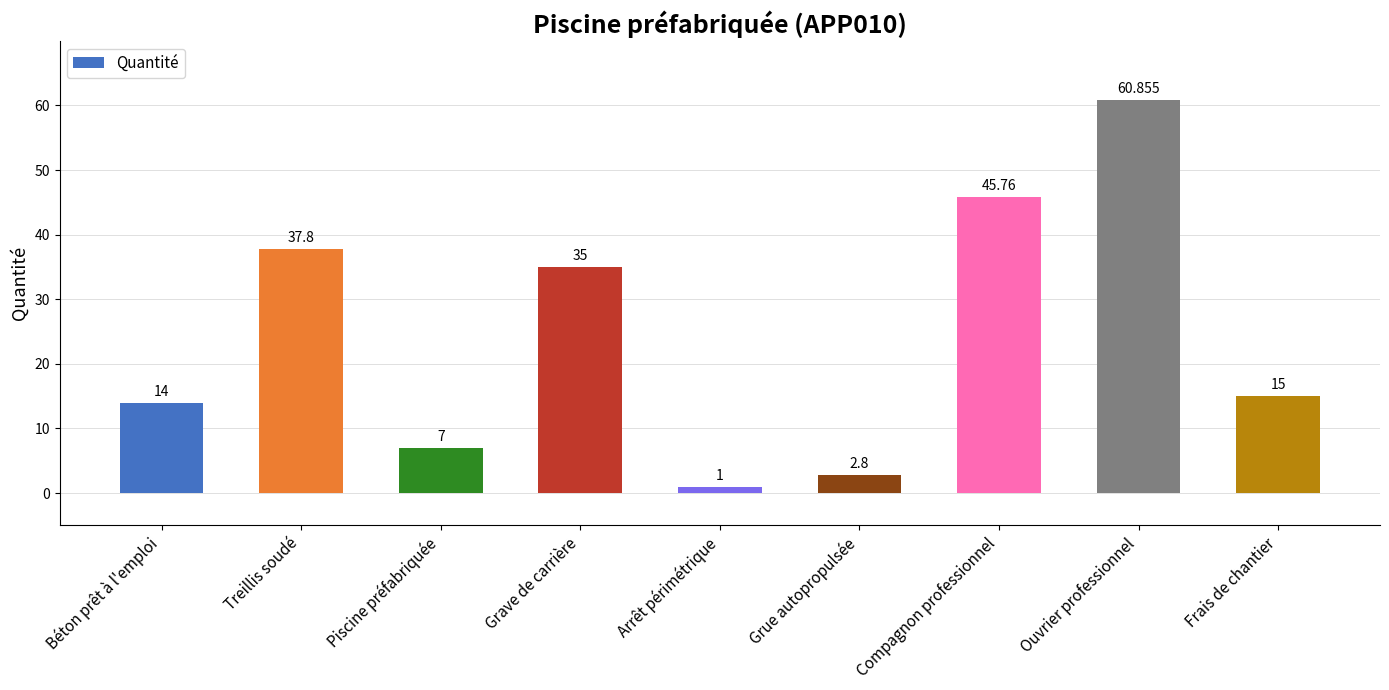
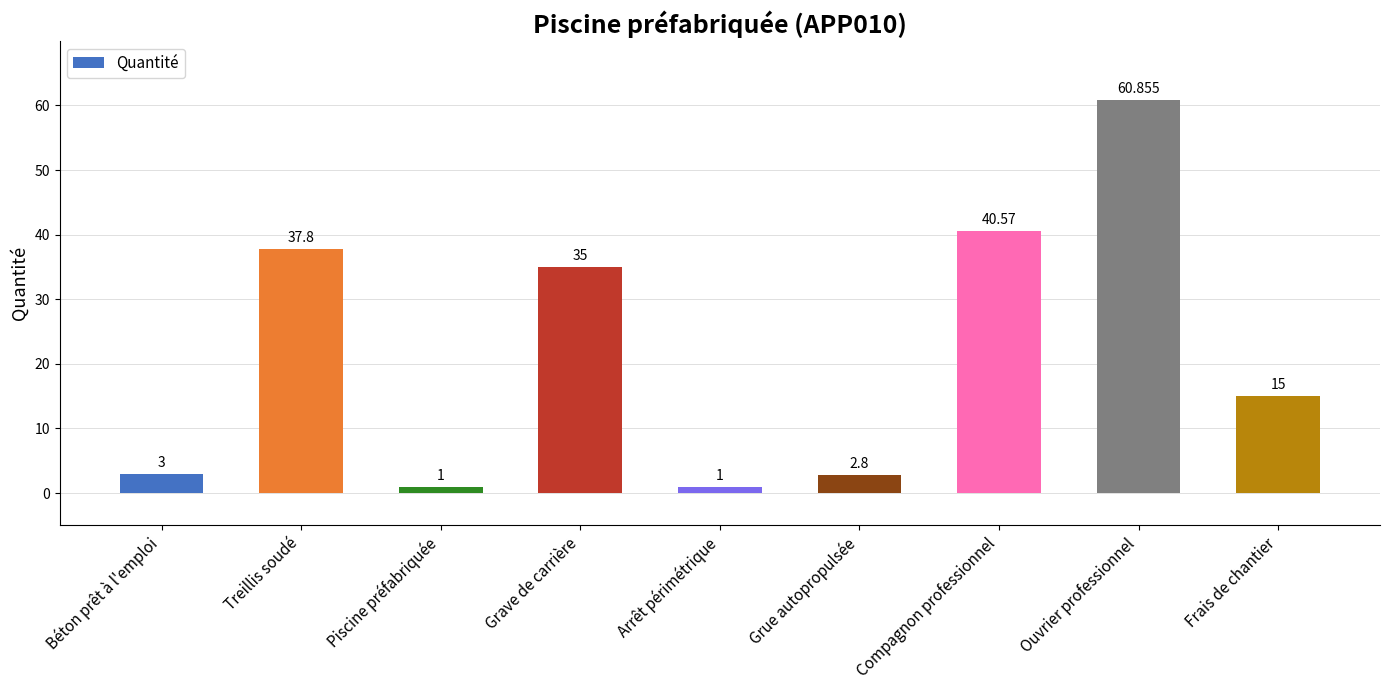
Béton prêt à l'emploi: 14 -> 3
Piscine préfabriquée: 7 -> 1
Compagnon professionnel: 45.76 -> 40.57
